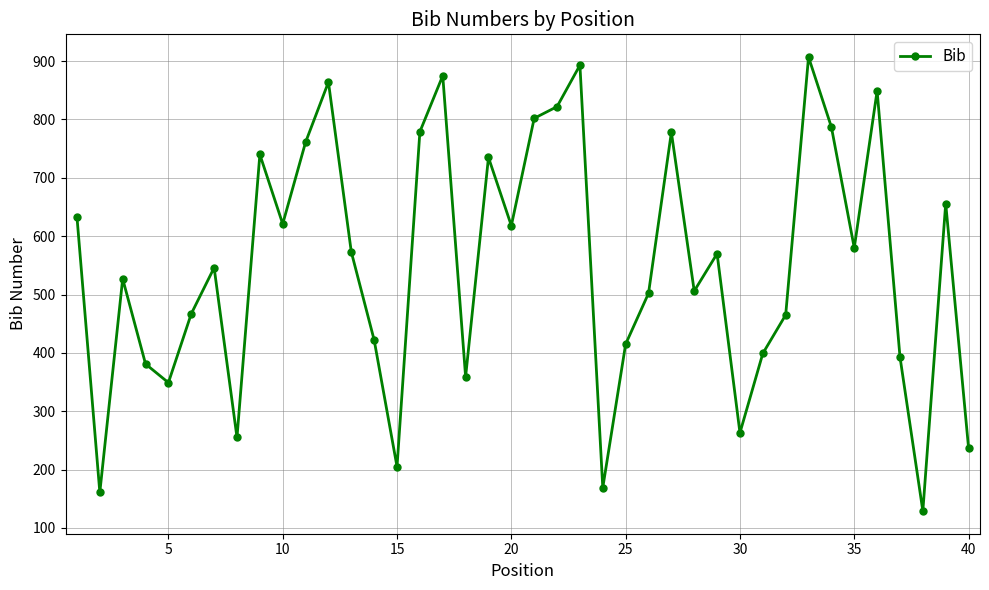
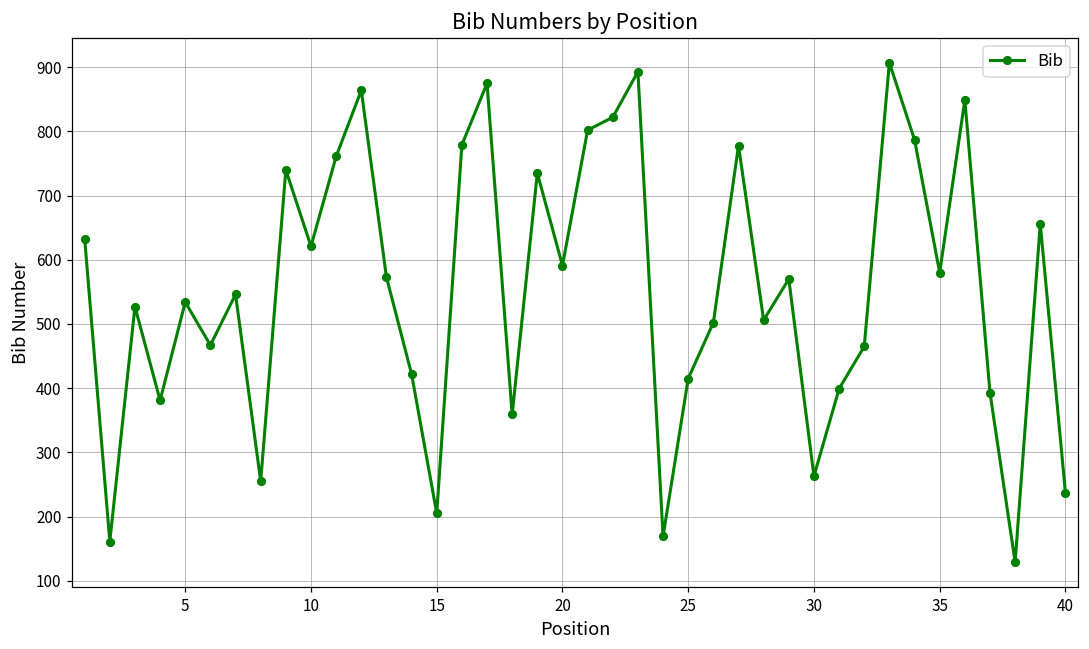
5: 350 -> 530
20: 620 -> 590
